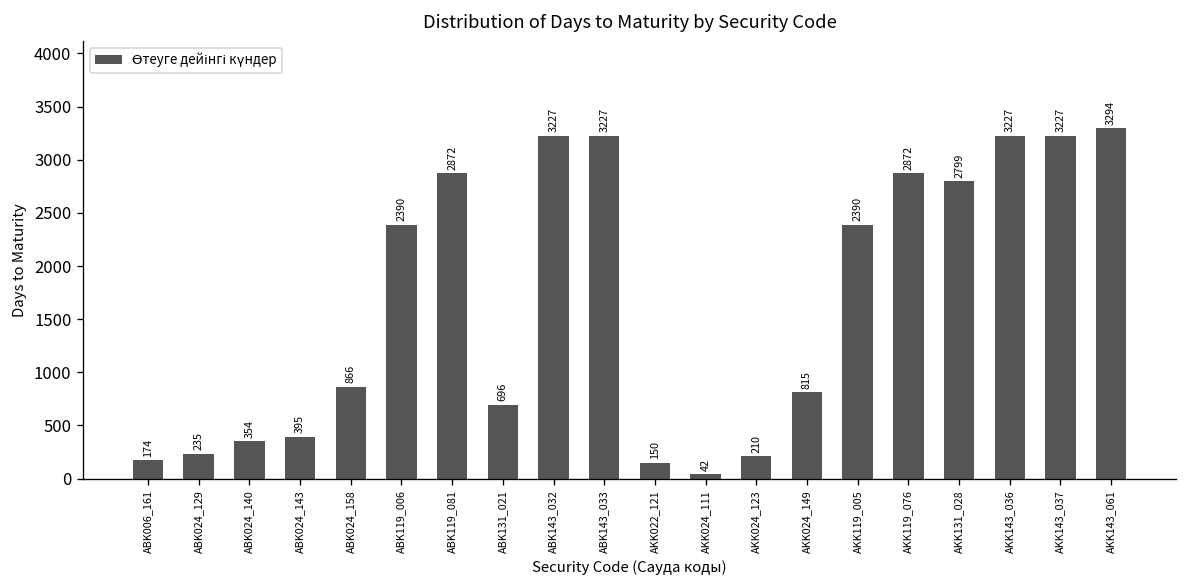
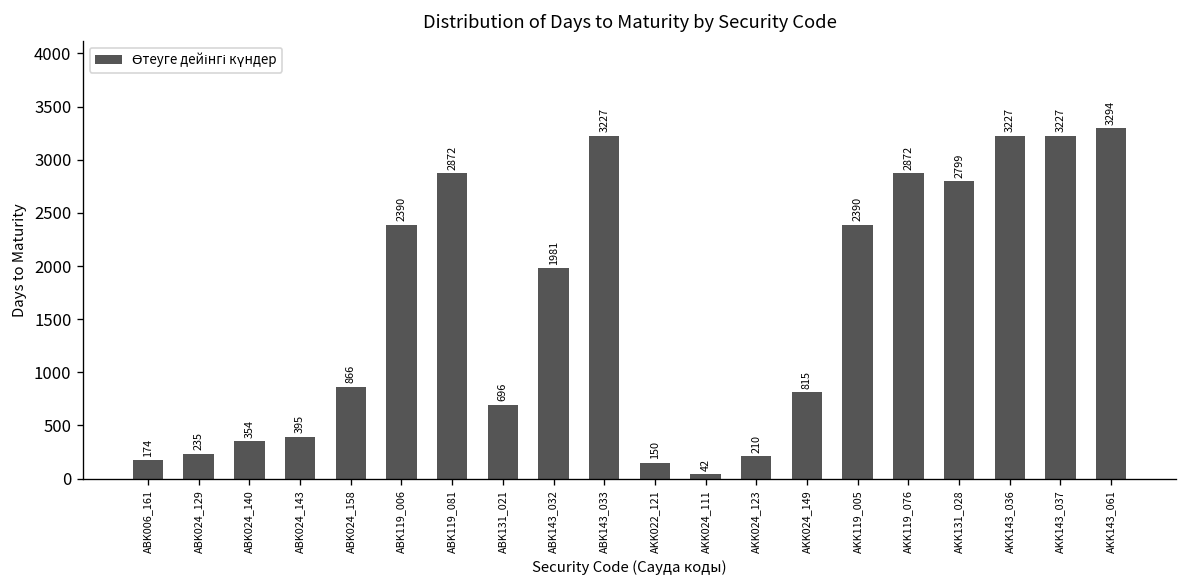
ABK143_032: 3227 -> 1981
